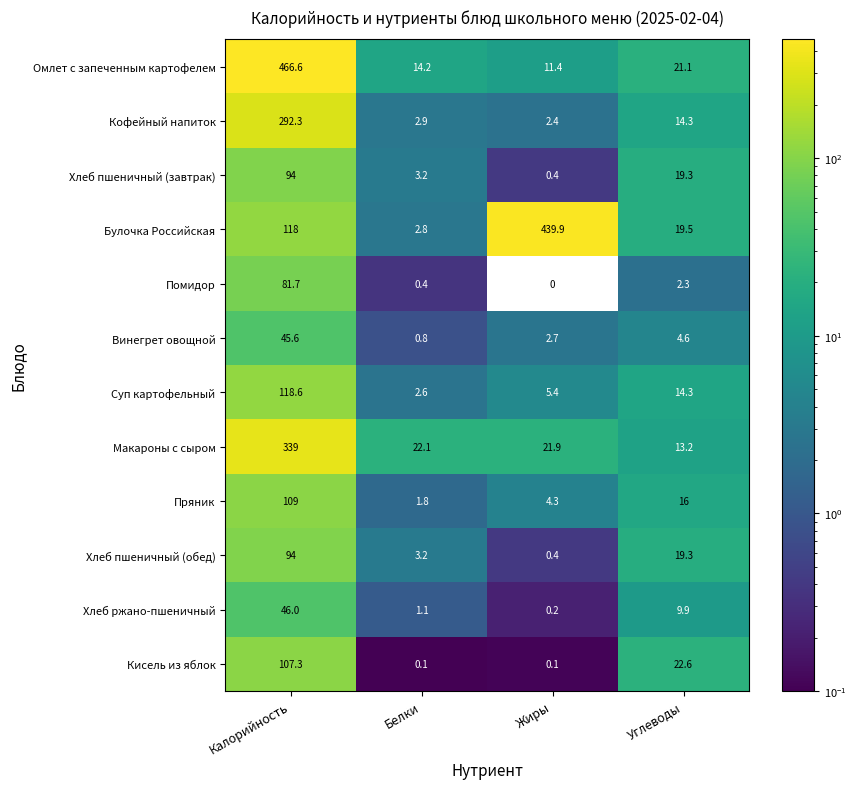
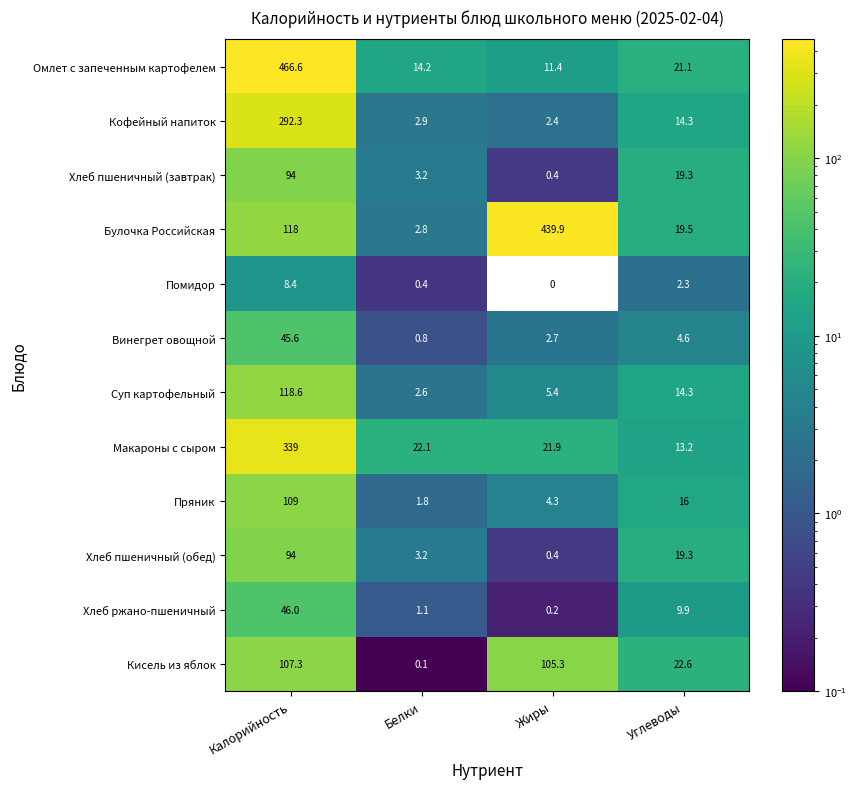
Помидор, Калорийность: 81.7 -> 8.4
Кисель из яблок, Жиры: 0.1 -> 105.3
